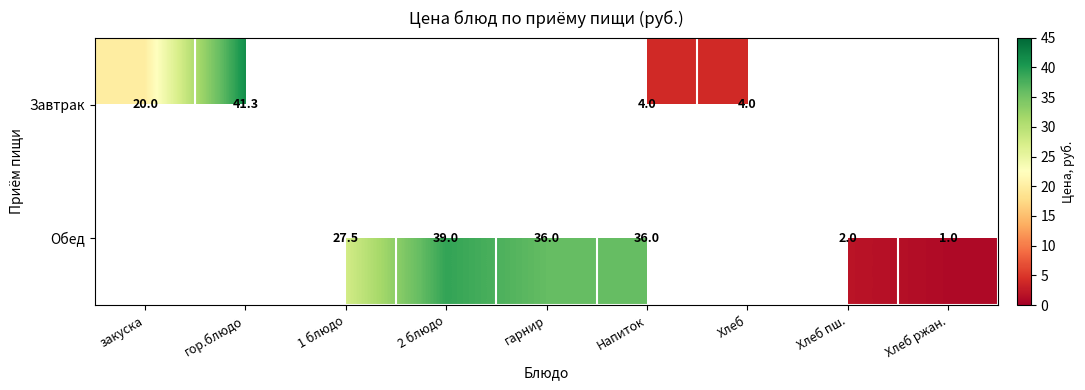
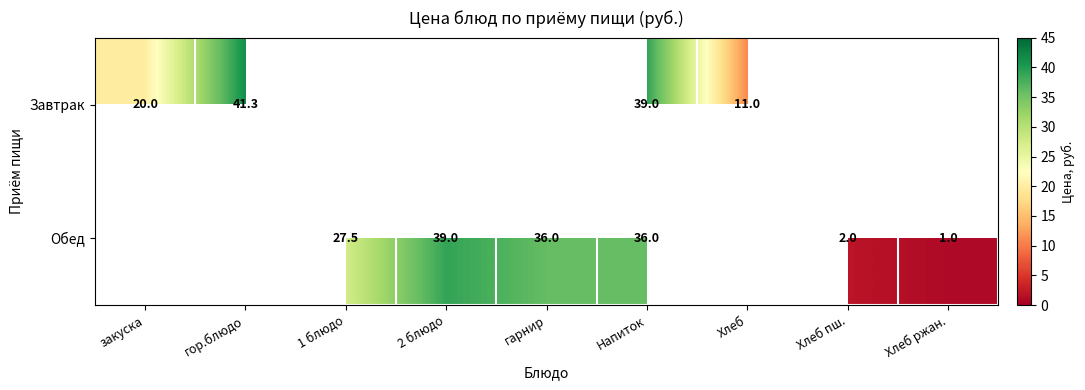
Завтрак, Напиток: 4.0 -> 39.0
Завтрак, Хлеб: 4.0 -> 11.0
